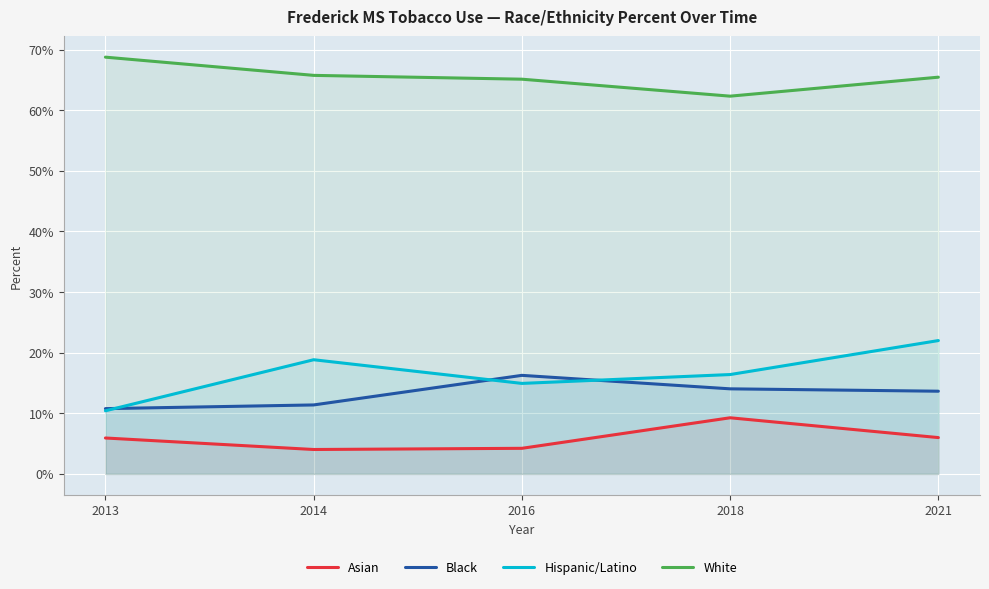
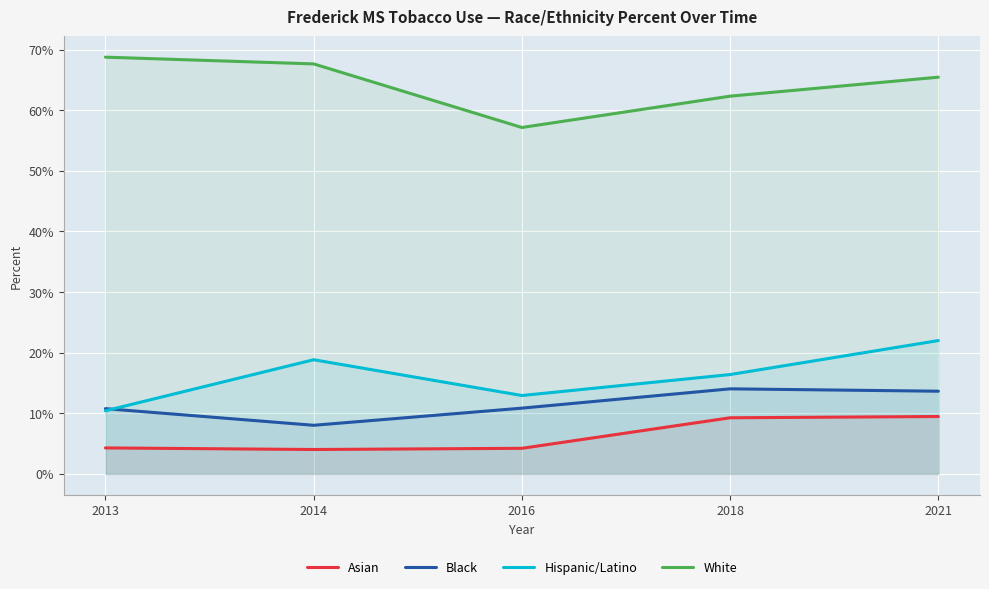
Asian, 2013: 6% -> 4%
Black, 2014: 11% -> 8%
White, 2014: 66% -> 68%
Black, 2016: 16% -> 11%
Hispanic/Latino, 2016: 15% -> 13%
White, 2016: 65% -> 57%
Asian, 2021: 6% -> 9%
